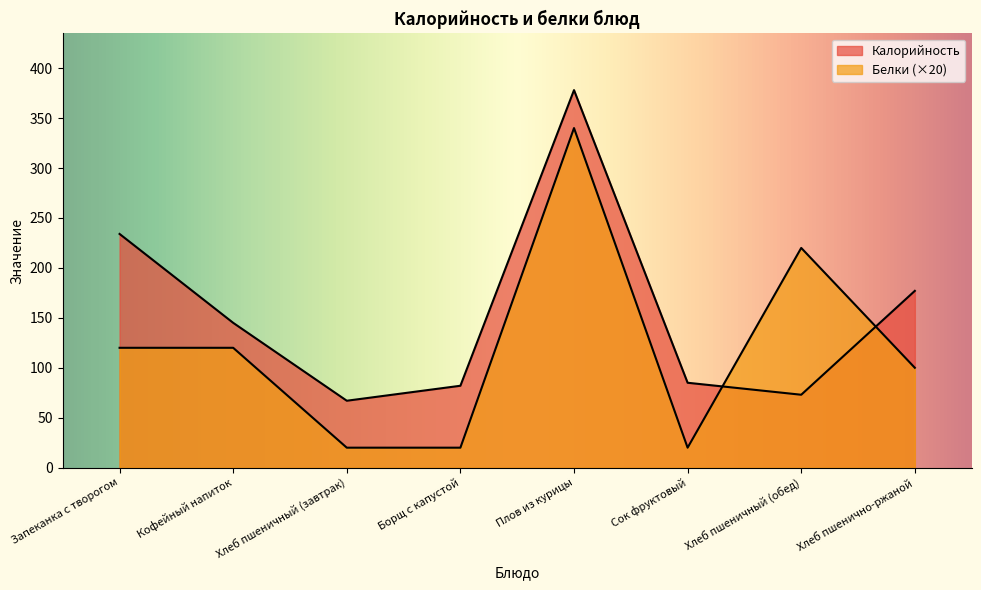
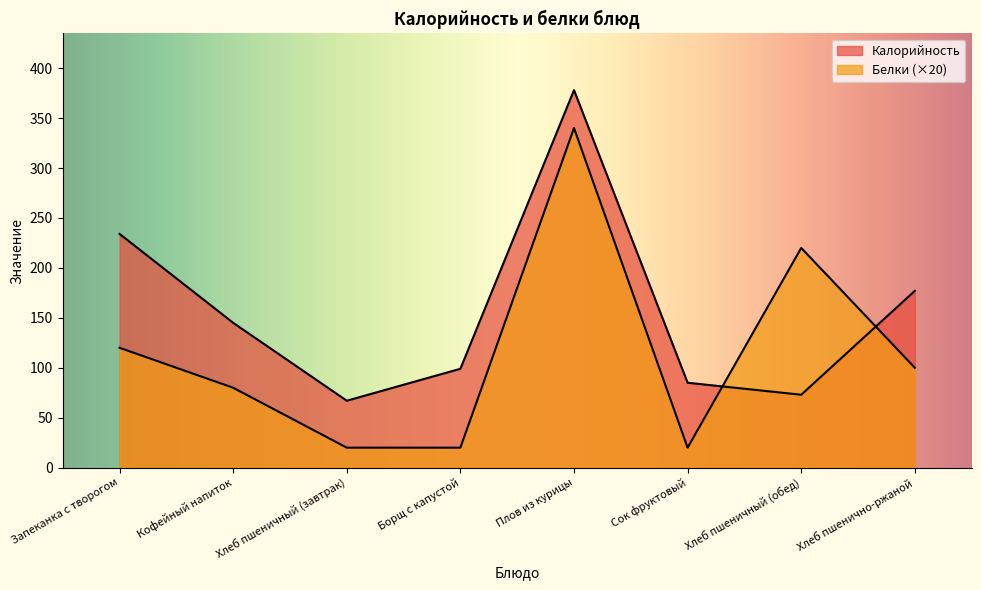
Белки (×20), Кофейный напиток: 120 -> 80
Калорийность, Борщ с капустой: 80 -> 100
